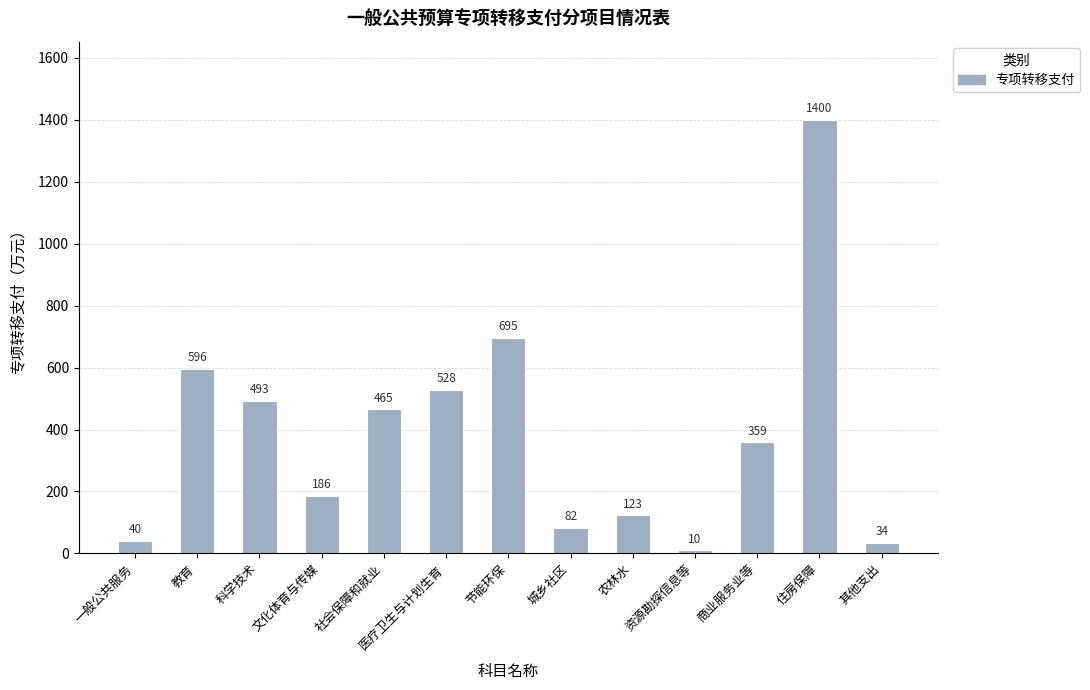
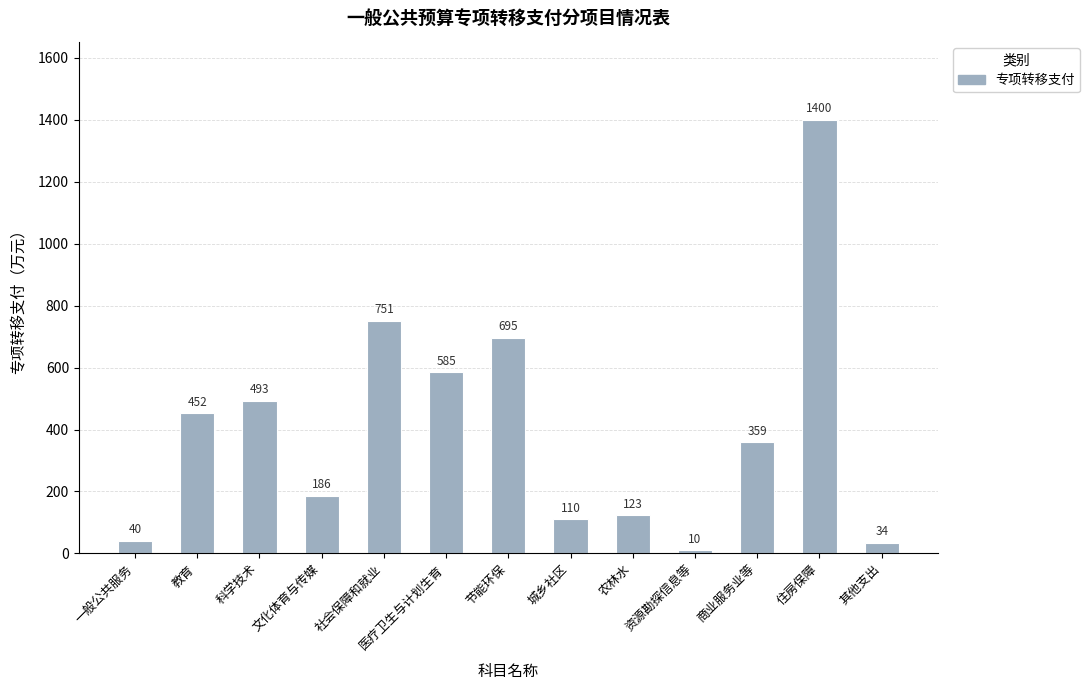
教育: 596 -> 452
社会保障和就业: 465 -> 751
医疗卫生与计划生育: 528 -> 585
城乡社区: 82 -> 110
